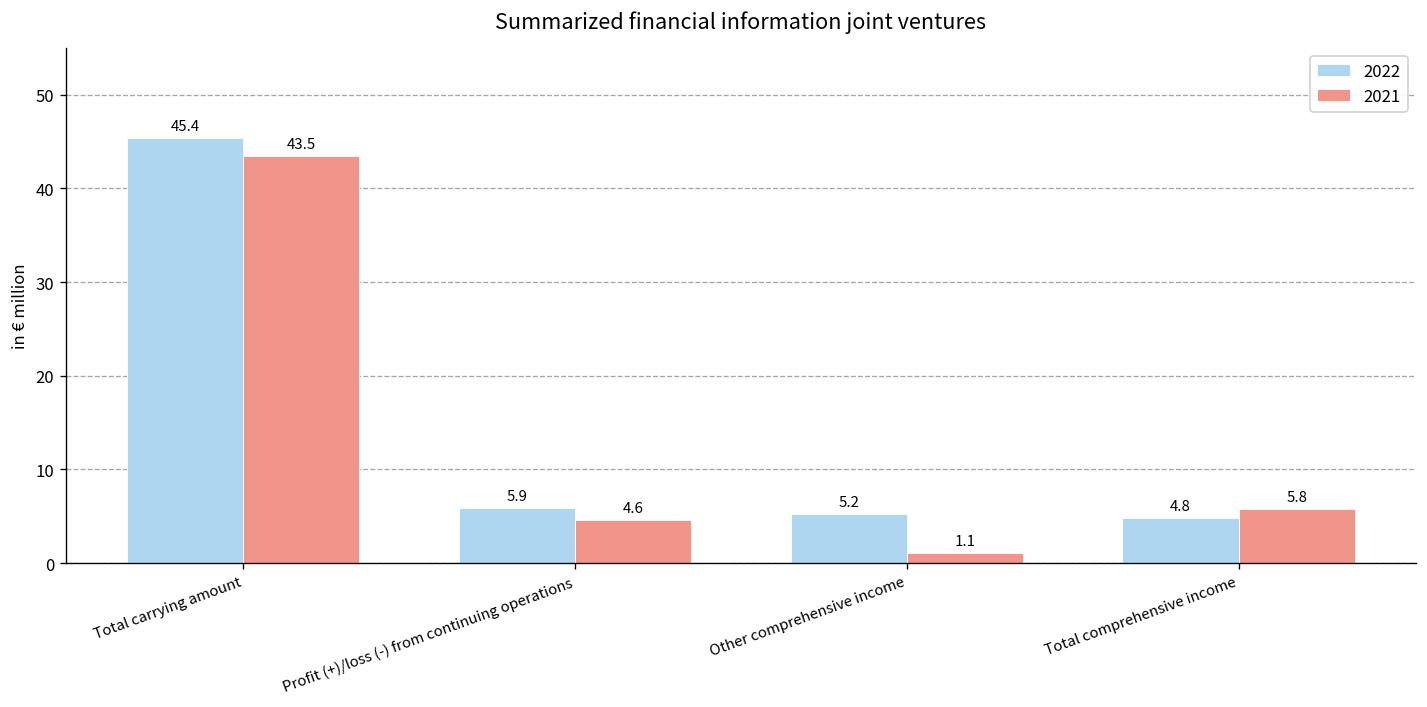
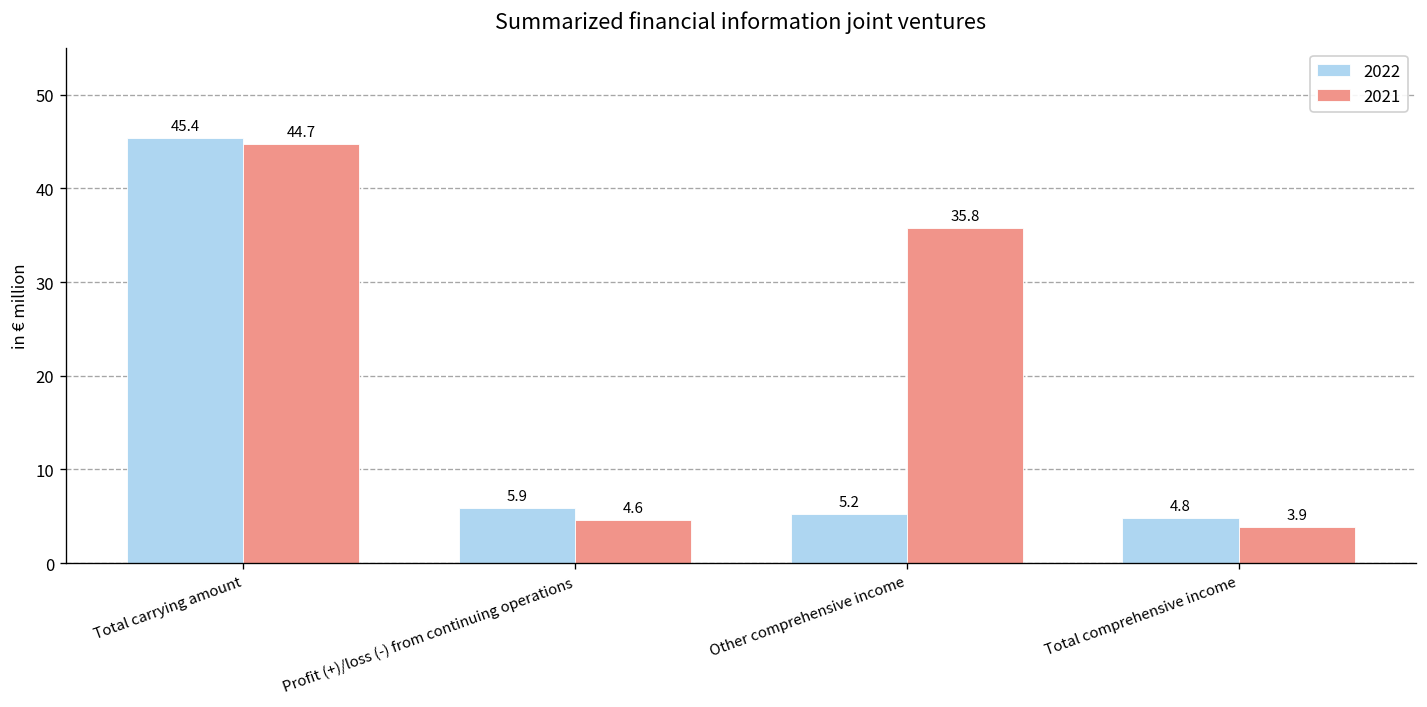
2021, Total carrying amount: 43.5 -> 44.7
2021, Other comprehensive income: 1.1 -> 35.8
2021, Total comprehensive income: 5.8 -> 3.9
